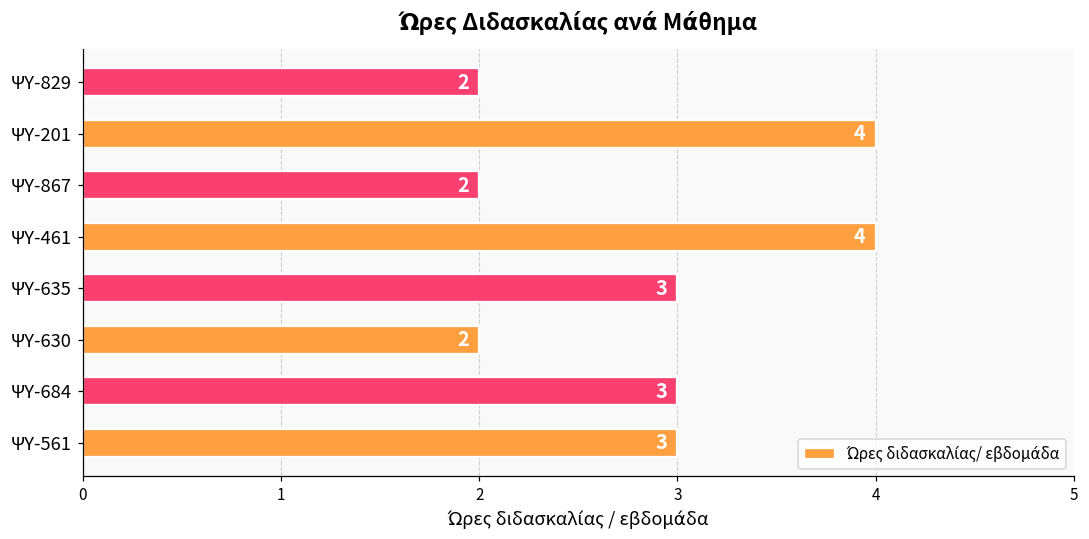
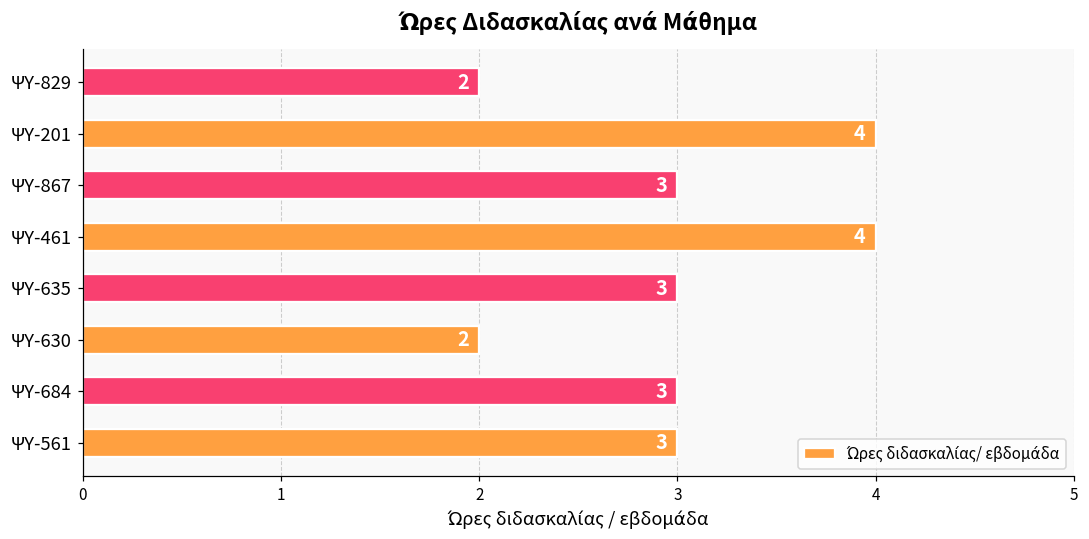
ΨΥ-867: 2 -> 3
